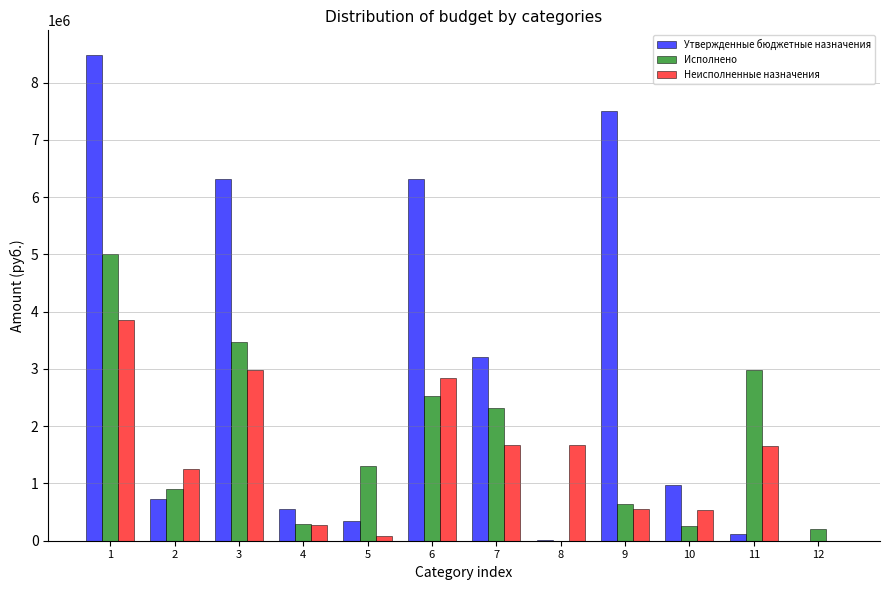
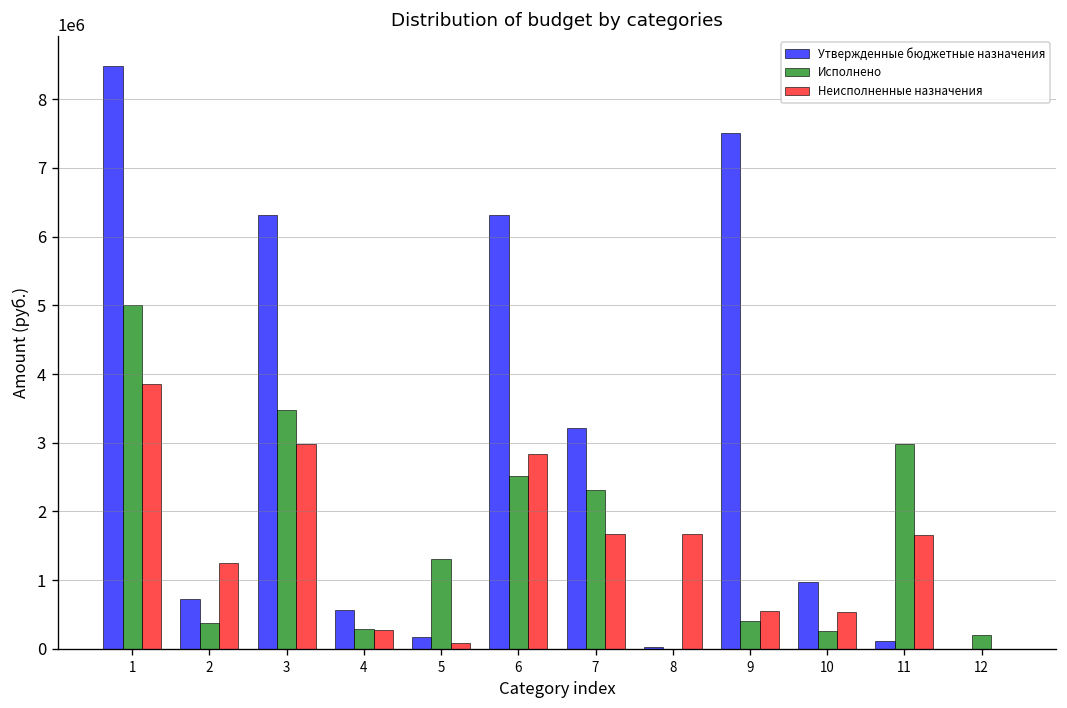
Исполнено, 2: 900000 -> 400000
Утвержденные бюджетные назначения, 5: 400000 -> 200000
Исполнено, 9: 700000 -> 400000
